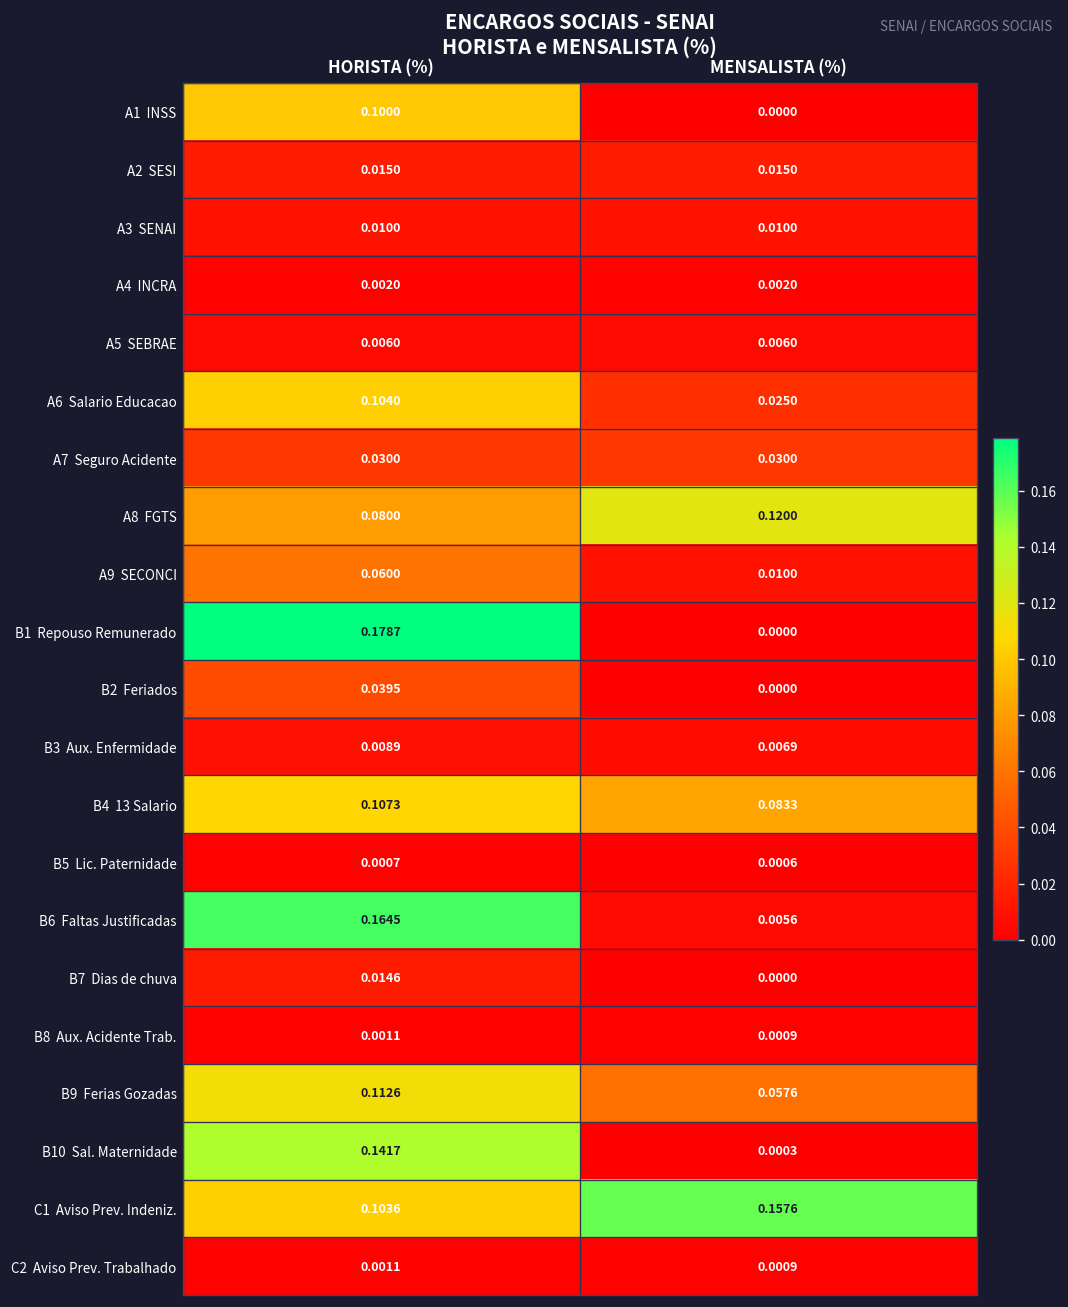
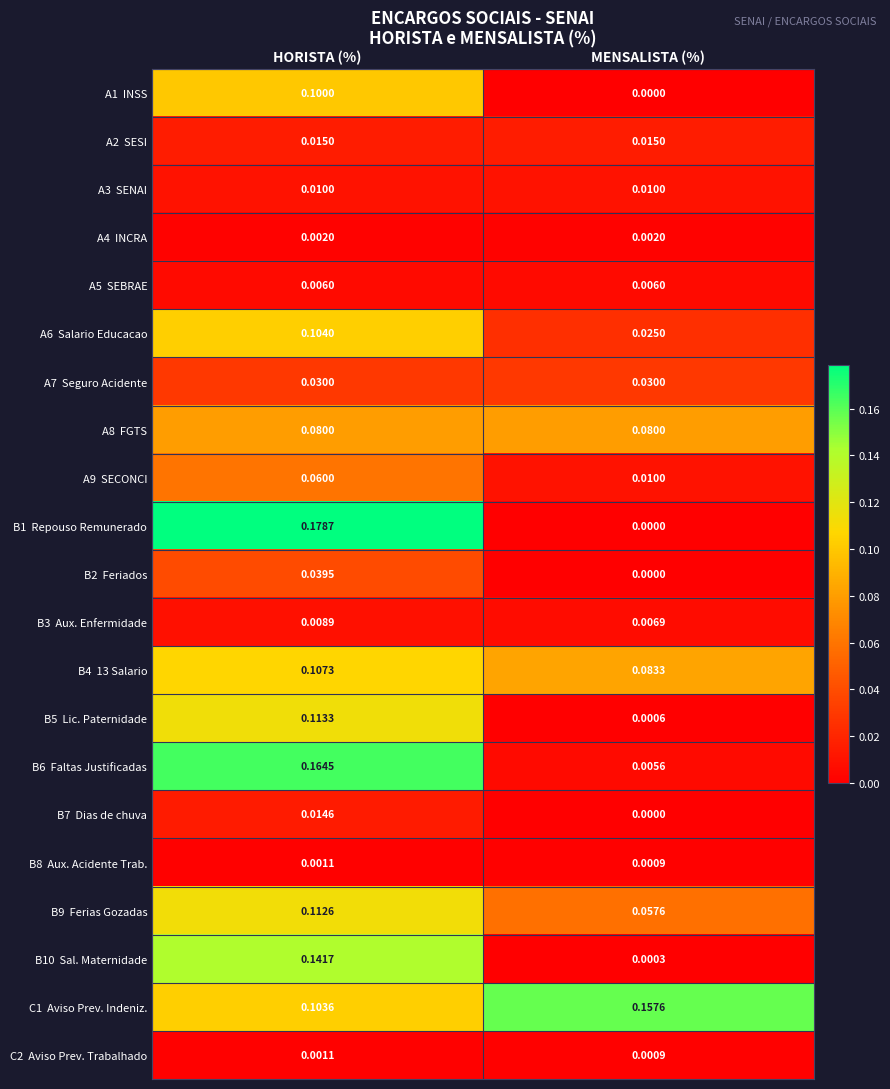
A8 FGTS, MENSALISTA (%): 0.1200 -> 0.0800
B5 Lic. Paternidade, HORISTA (%): 0.0007 -> 0.1133
